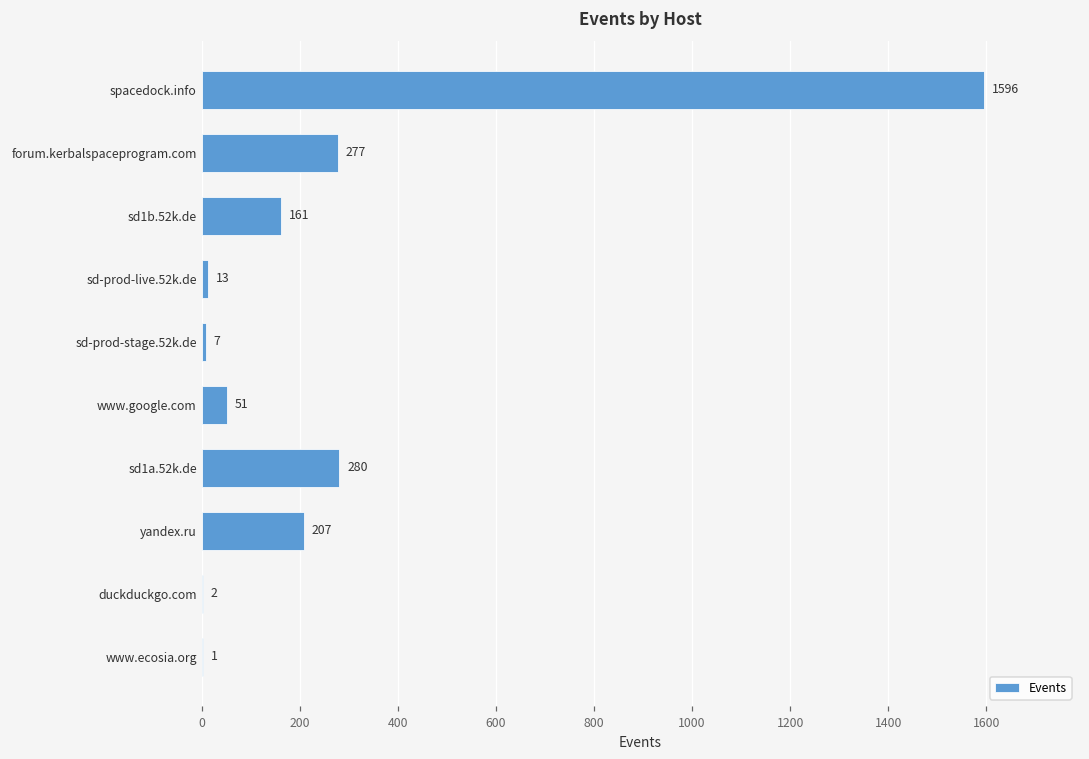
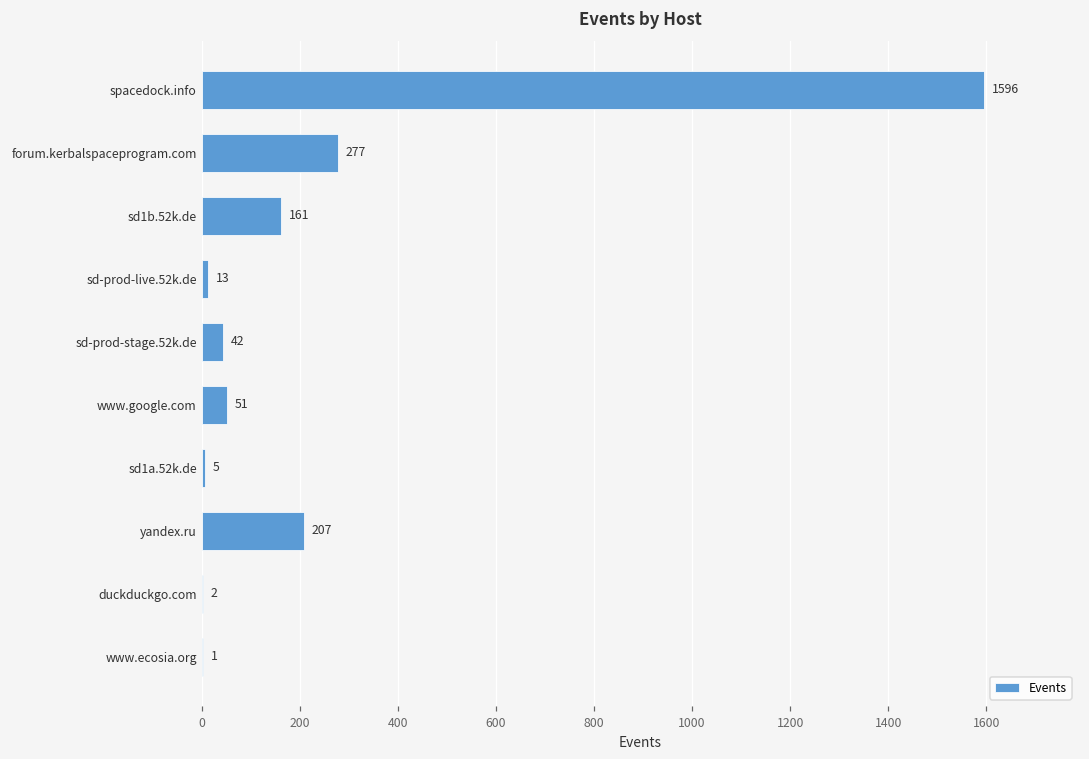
sd-prod-stage.52k.de: 7 -> 42
sd1a.52k.de: 280 -> 5
